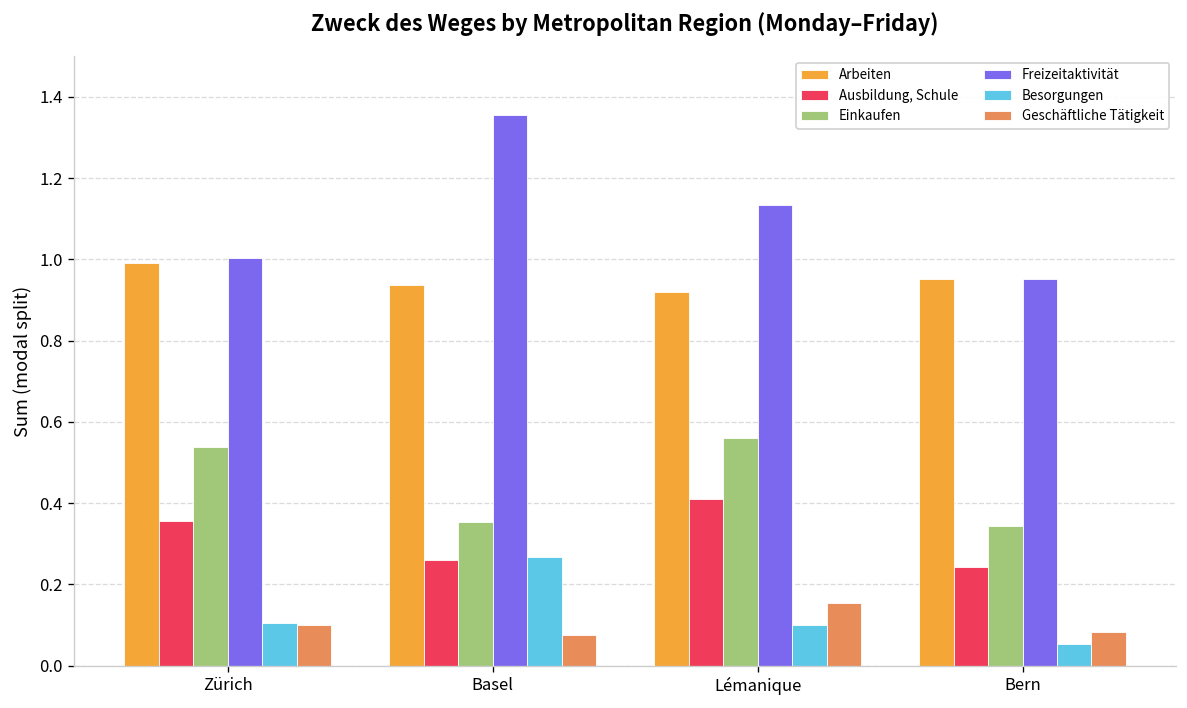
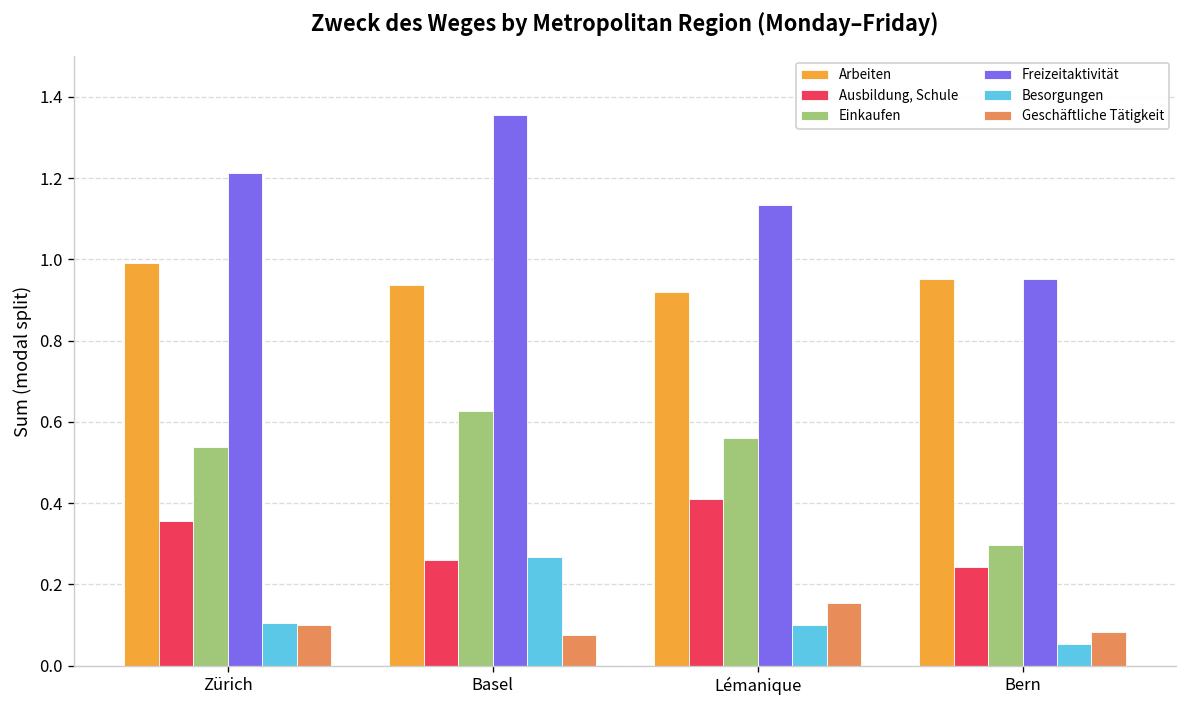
Freizeitaktivität, Zürich: 1.00 -> 1.21
Einkaufen, Basel: 0.35 -> 0.63
Einkaufen, Bern: 0.34 -> 0.30
